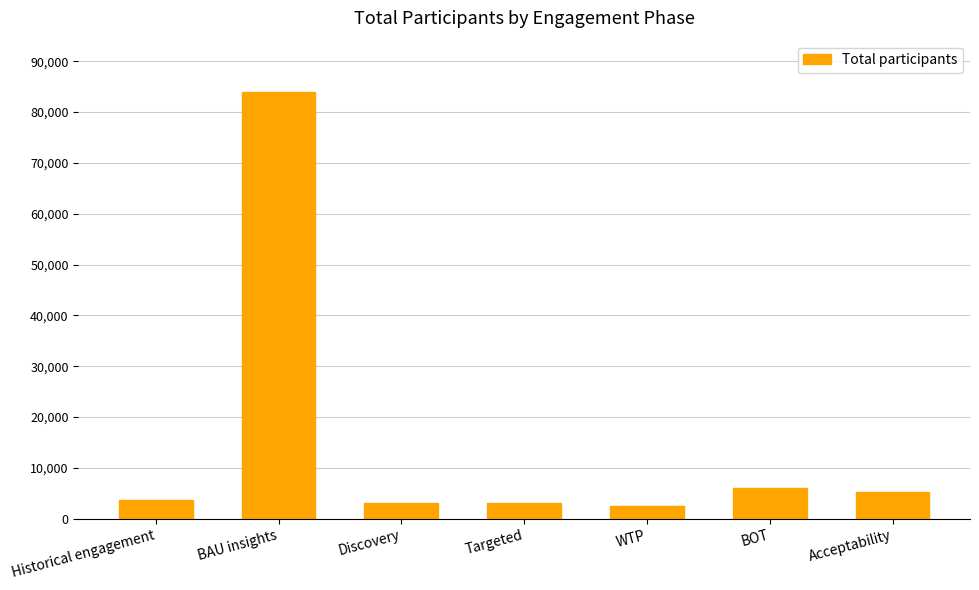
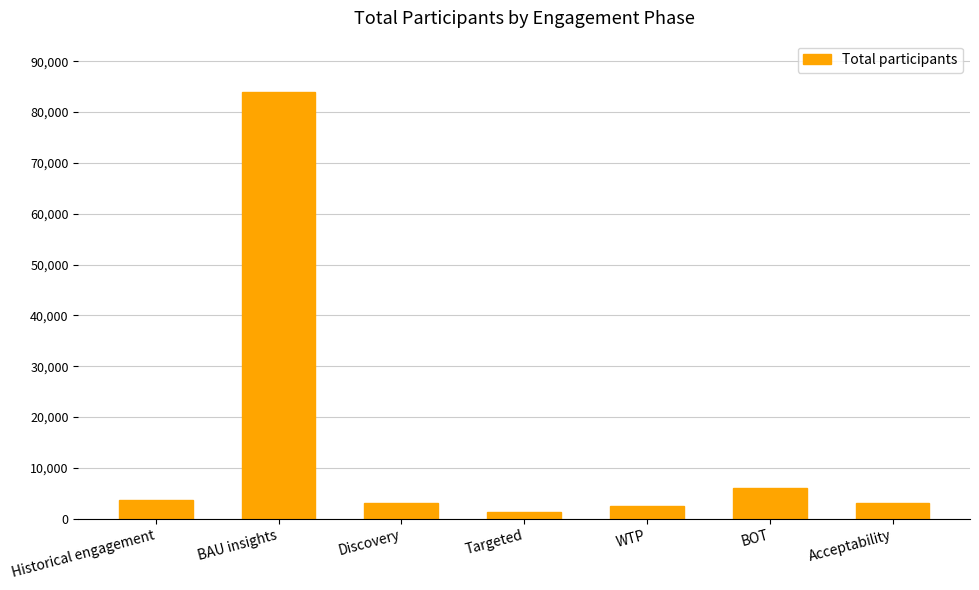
Targeted: 3,000 -> 1,000
Acceptability: 5,000 -> 3,000
